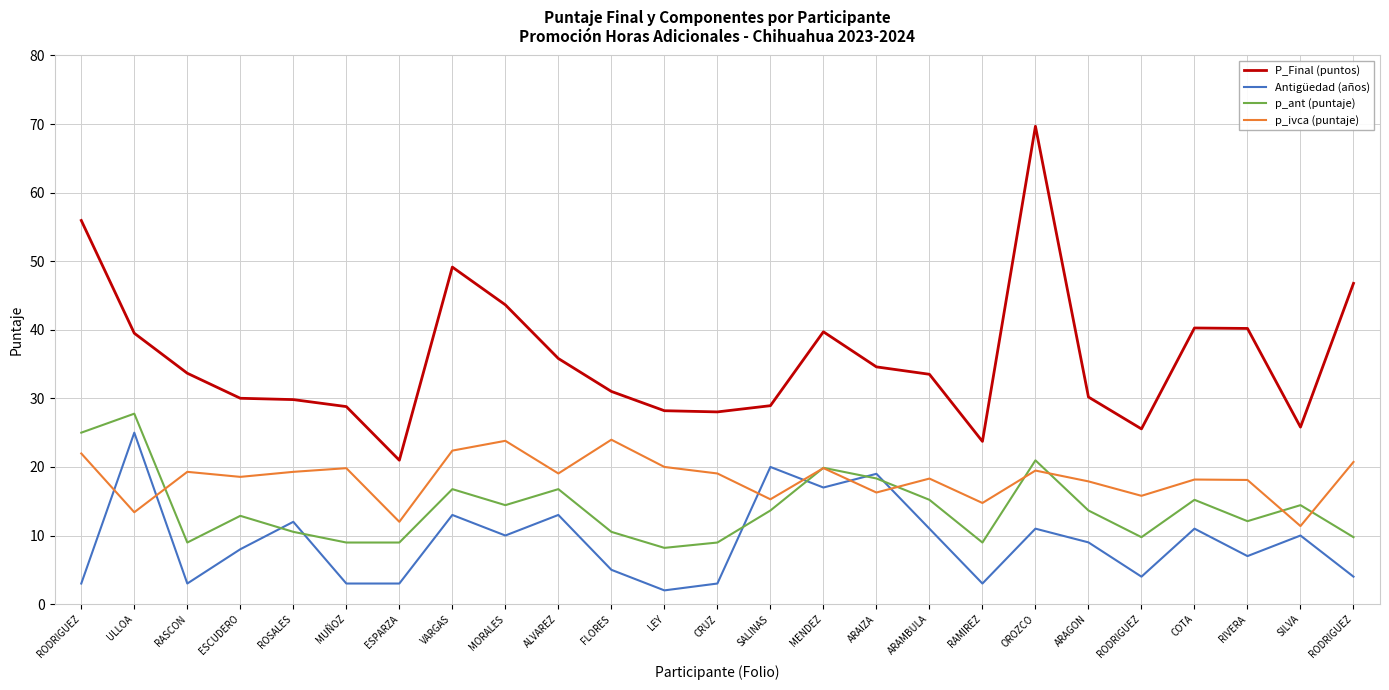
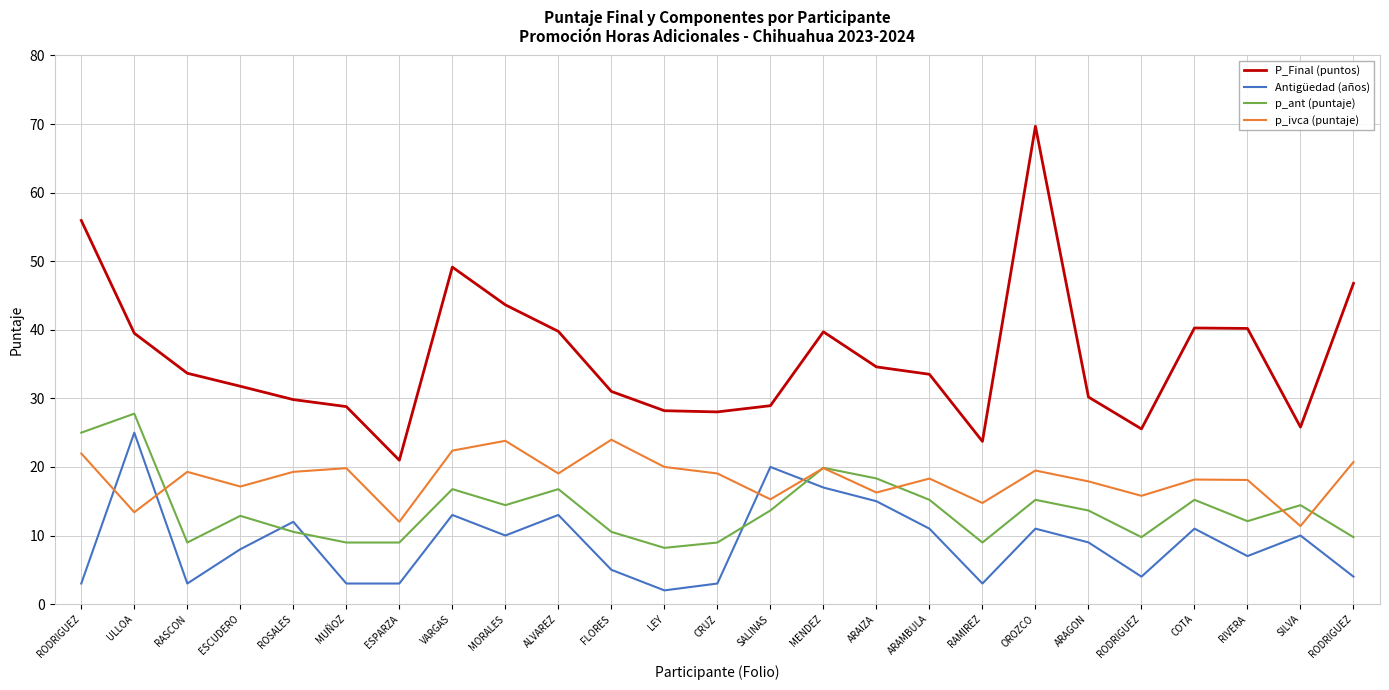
P_Final (puntos), ESCUDERO: 30 -> 32
p_ivca (puntaje), ESCUDERO: 19 -> 17
P_Final (puntos), ALVAREZ: 36 -> 40
Antigüedad (años), ARAIZA: 19 -> 15
p_ant (puntaje), OROZCO: 21 -> 15
